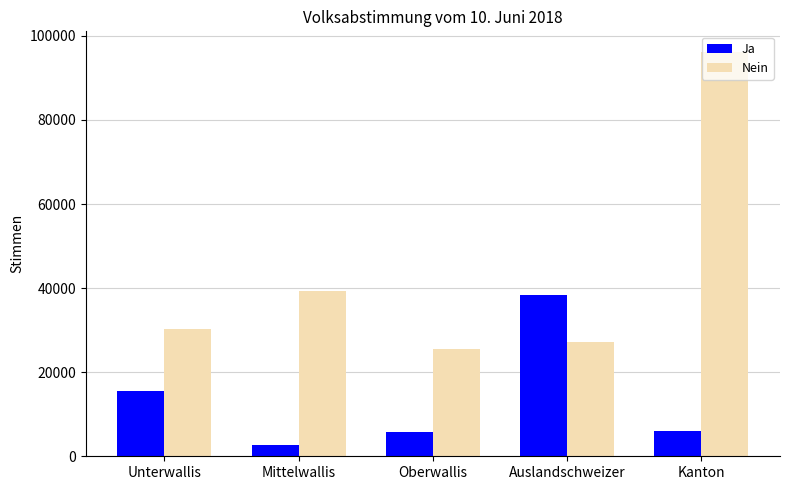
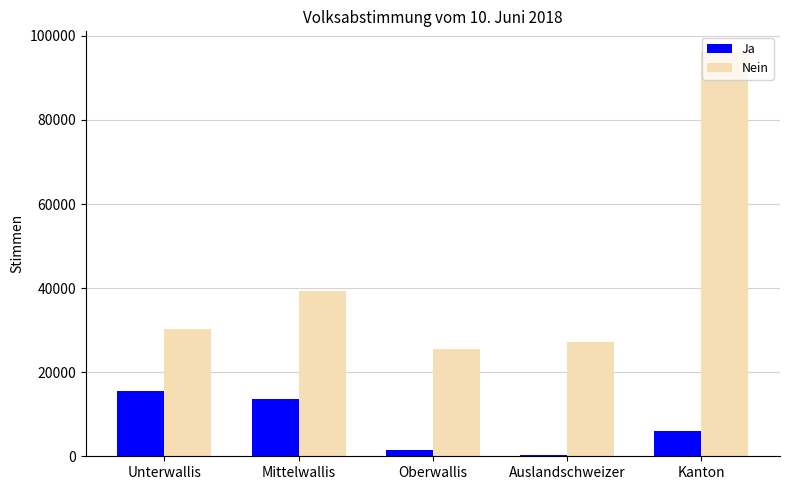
Ja, Mittelwallis: 3000 -> 14000
Ja, Oberwallis: 6000 -> 2000
Ja, Auslandschweizer: 38000 -> 0
